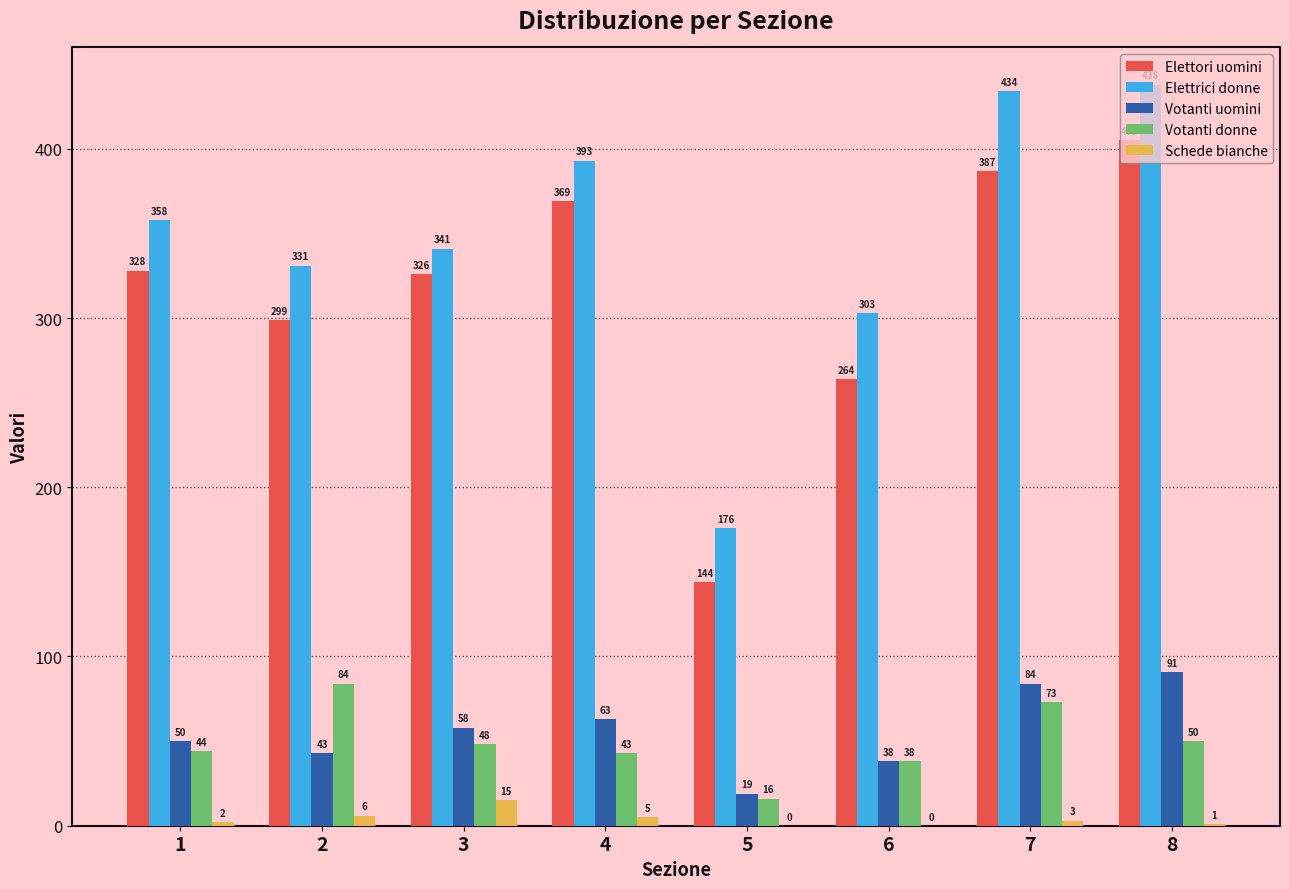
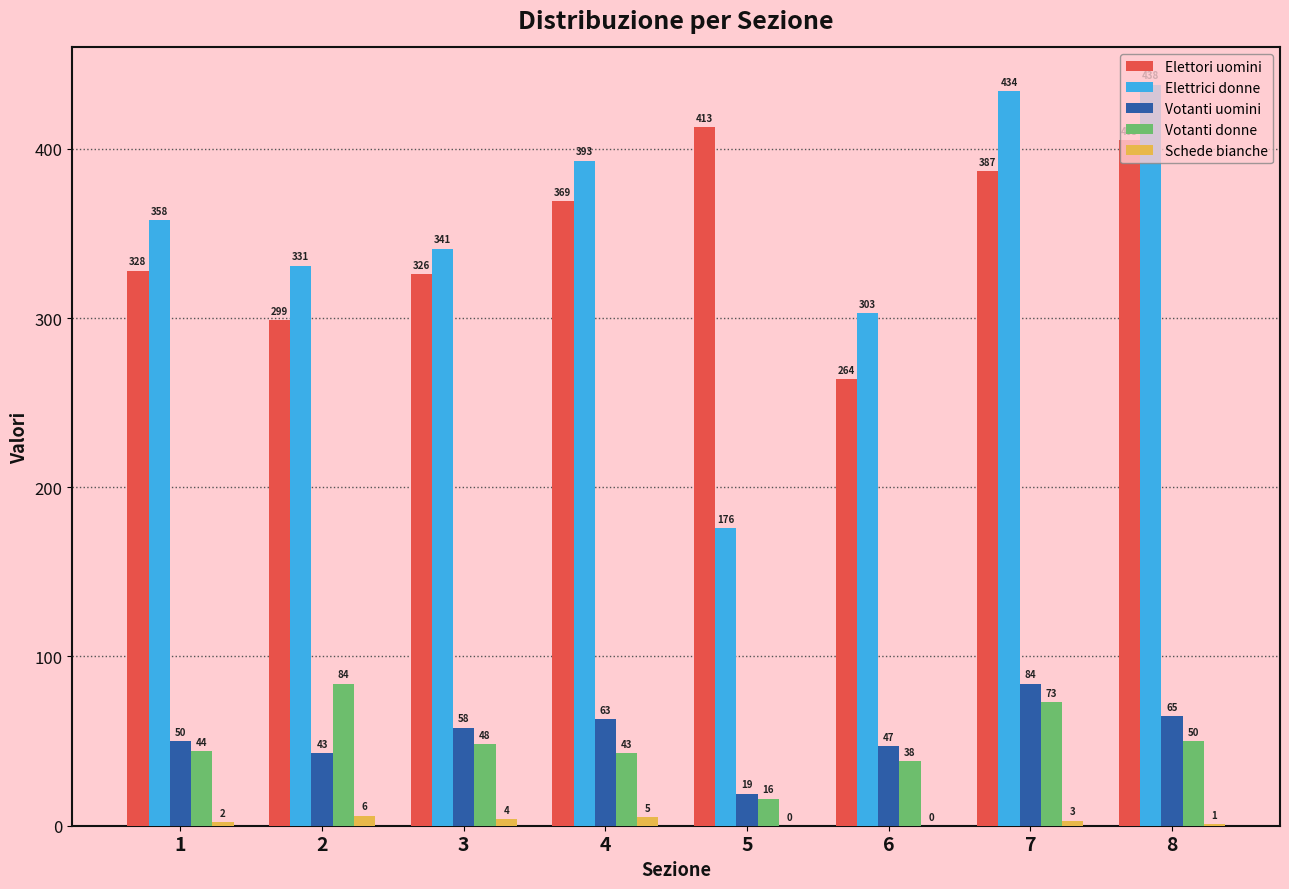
Schede bianche, 3: 15 -> 4
Elettori uomini, 5: 144 -> 413
Votanti uomini, 6: 38 -> 47
Votanti uomini, 8: 91 -> 65
